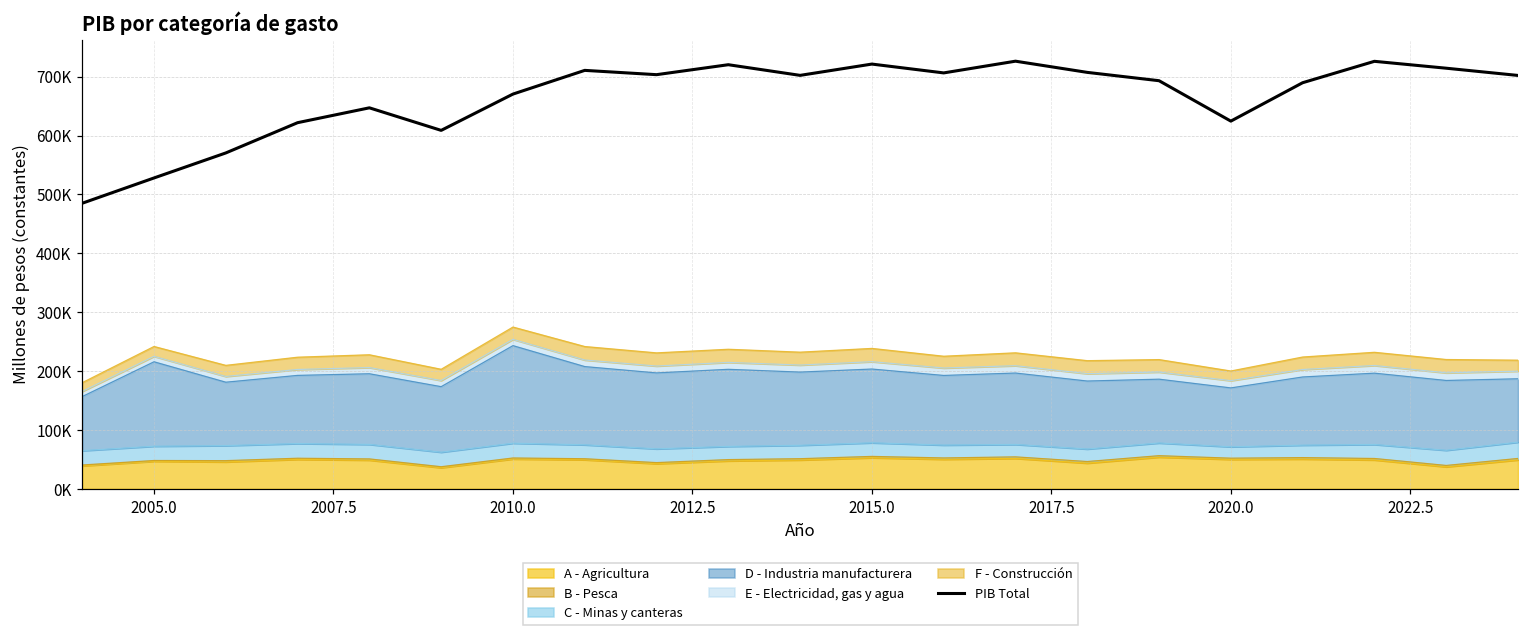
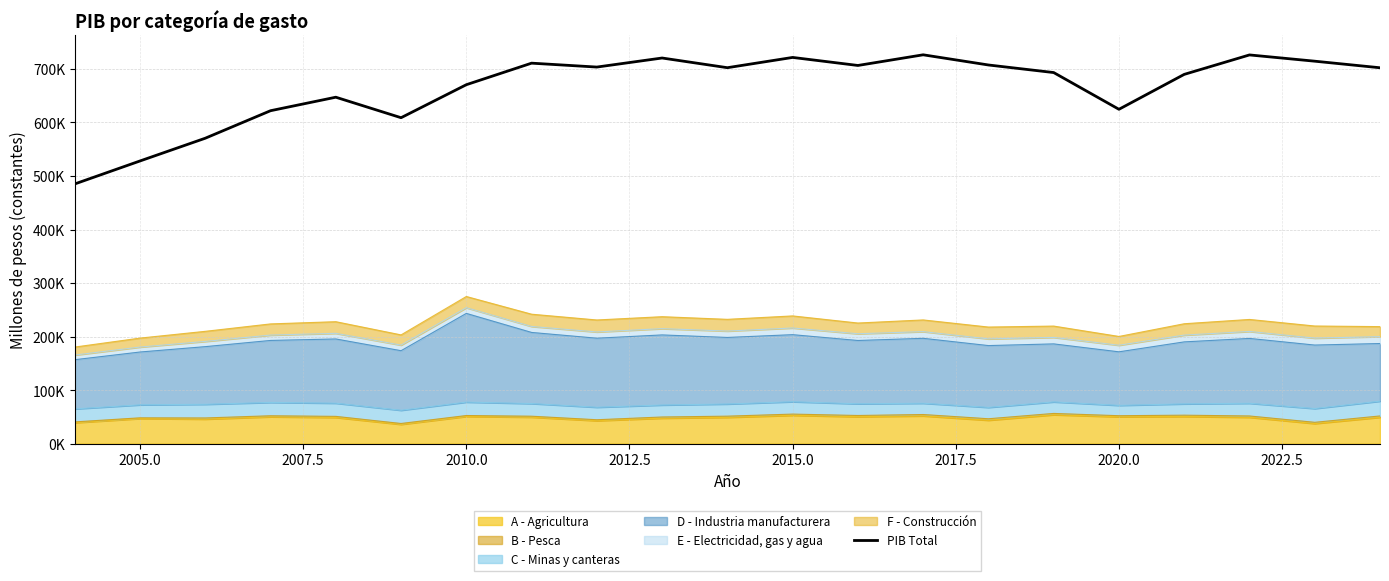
D - Industria manufacturera, 2005.0: 140000 -> 100000
